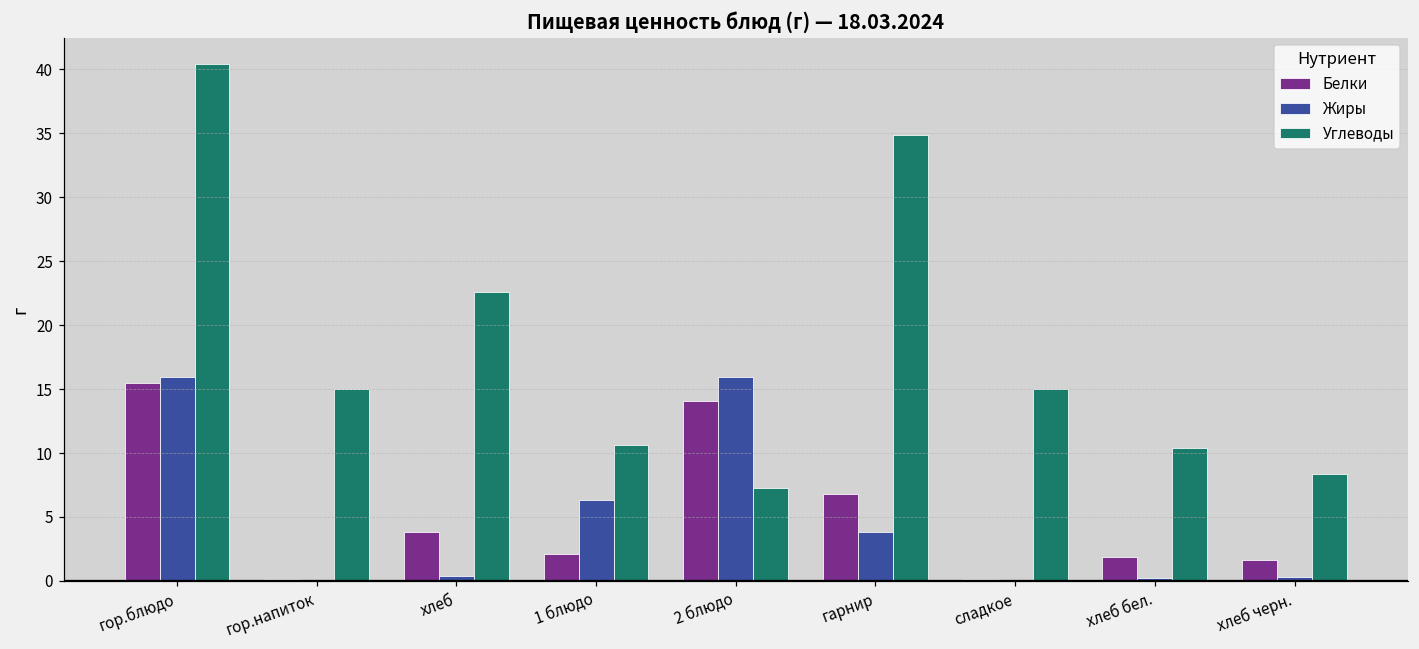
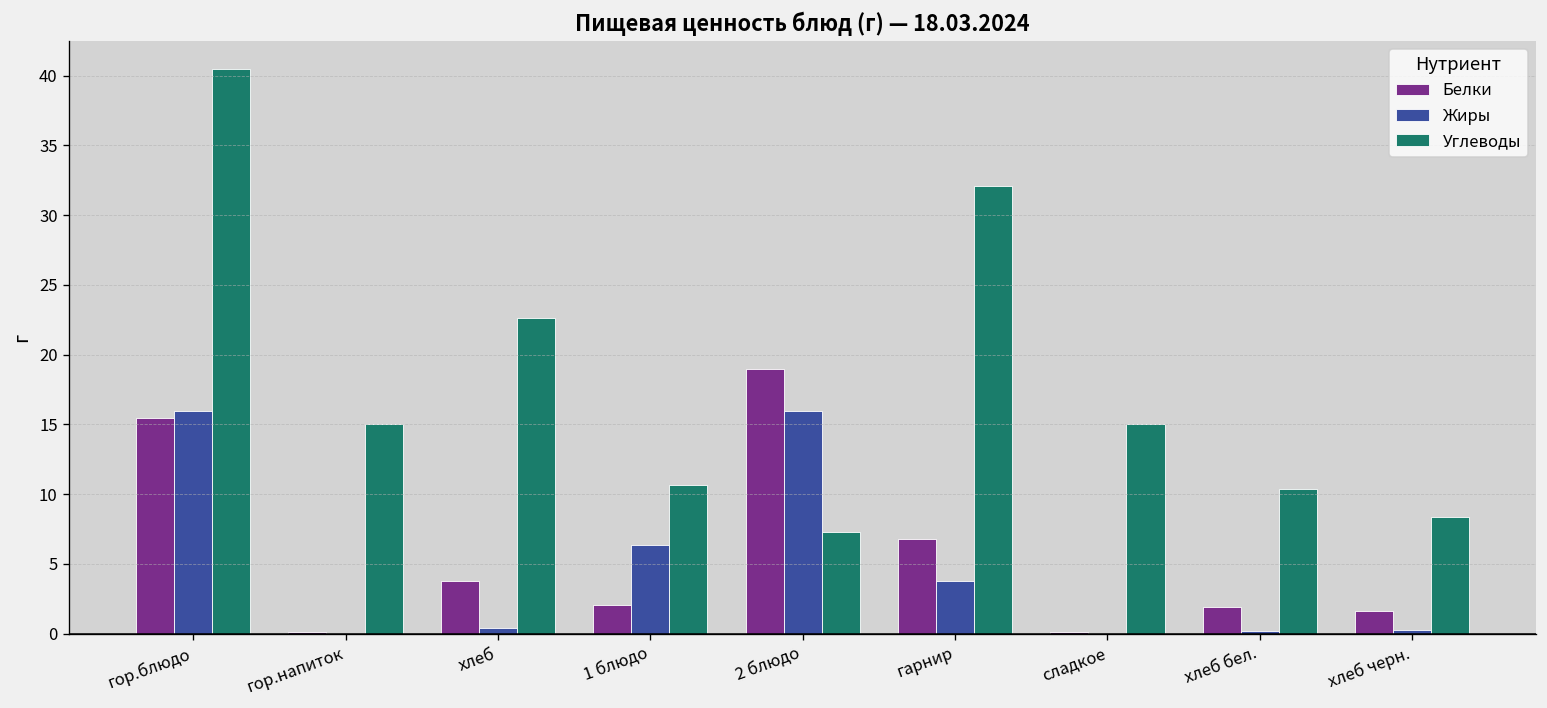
Белки, 2 блюдо: 14.1 -> 18.9
Углеводы, гарнир: 34.8 -> 32.1
